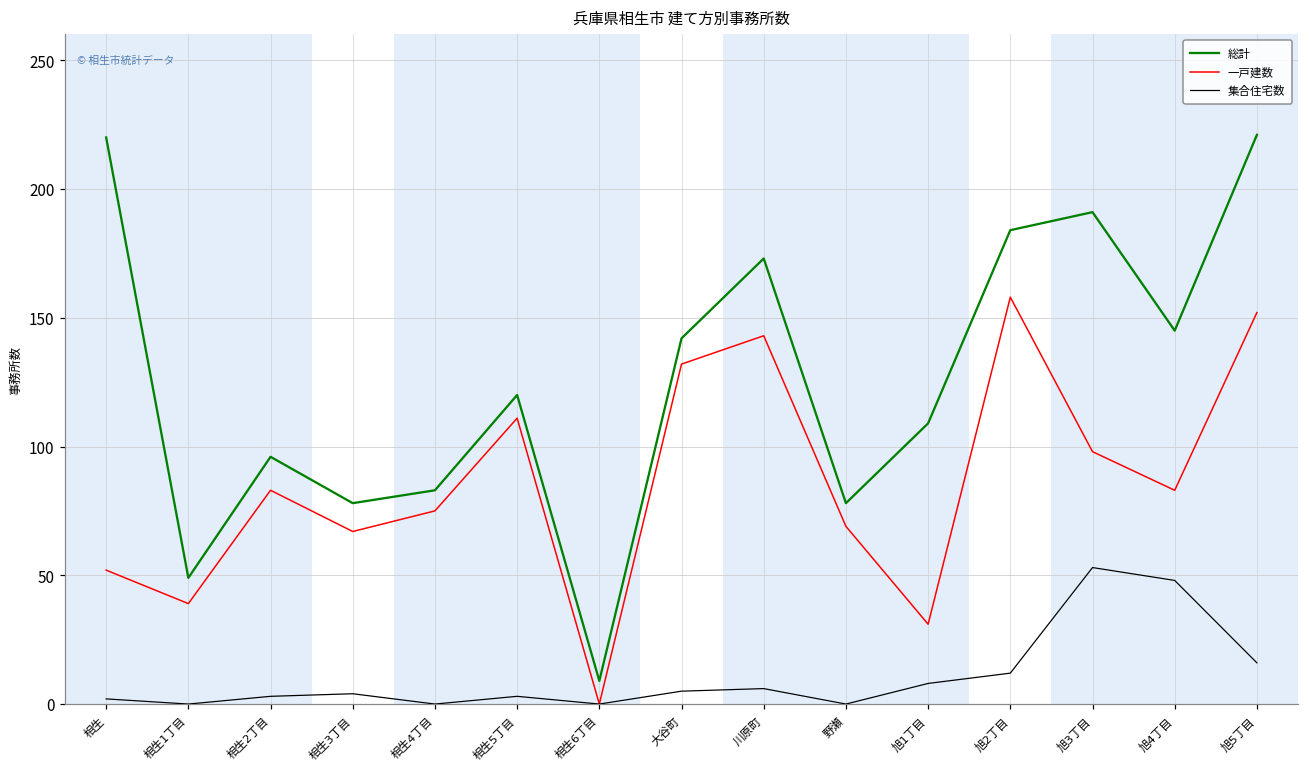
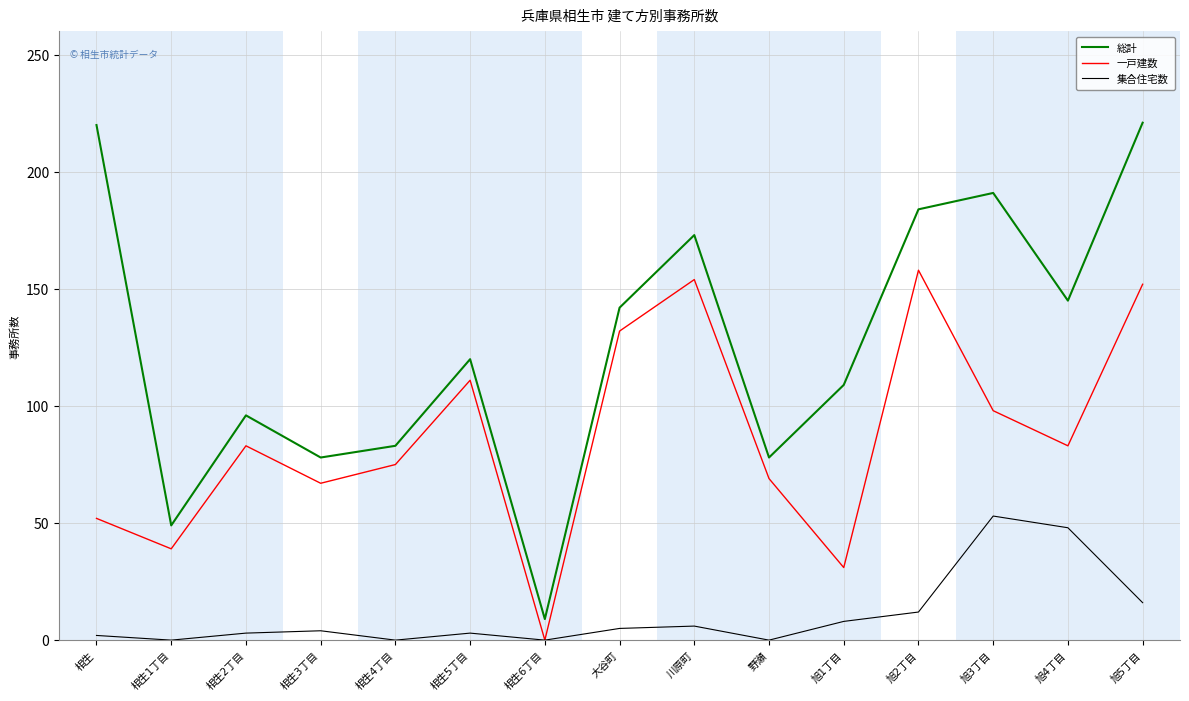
一戸建数, 川原町: 143 -> 154
